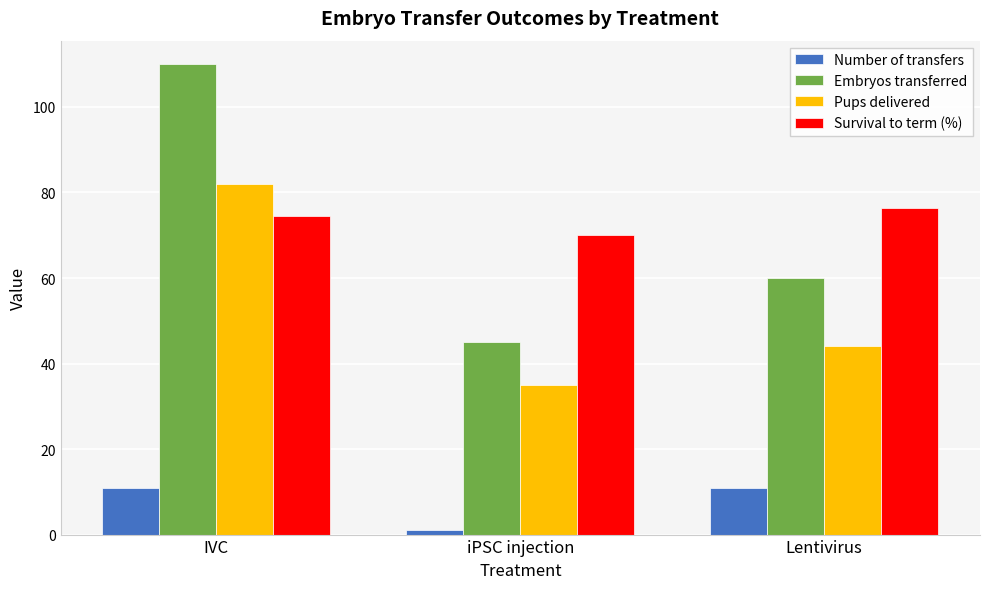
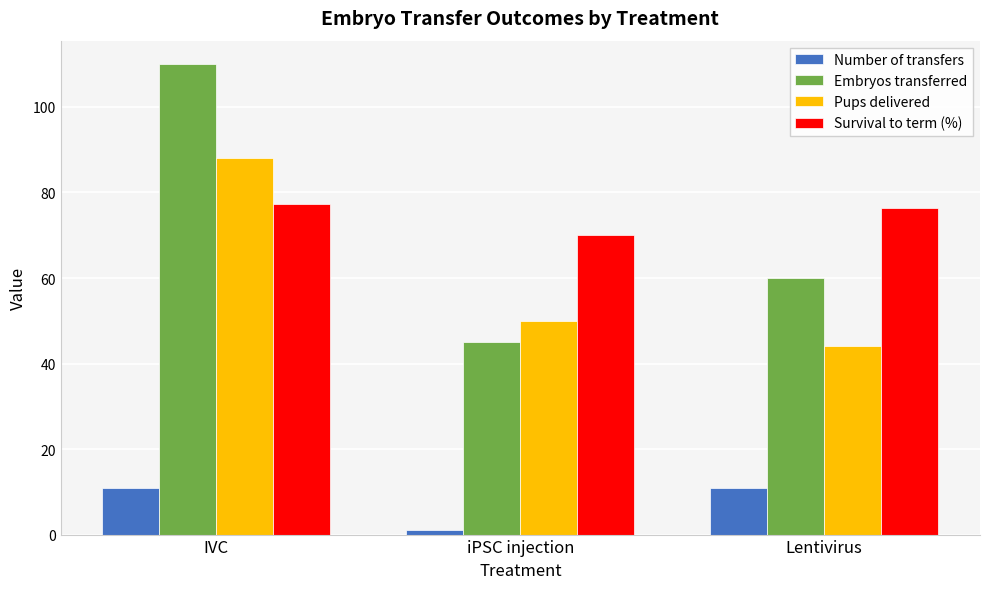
Pups delivered, IVC: 82 -> 88
Survival to term (%), IVC: 75 -> 77
Pups delivered, iPSC injection: 35 -> 50
